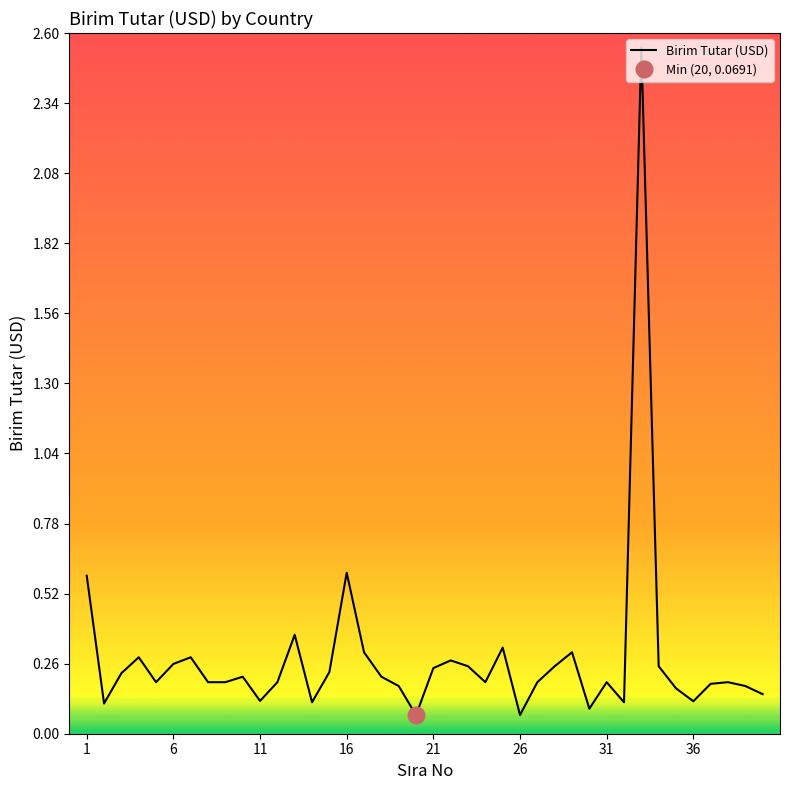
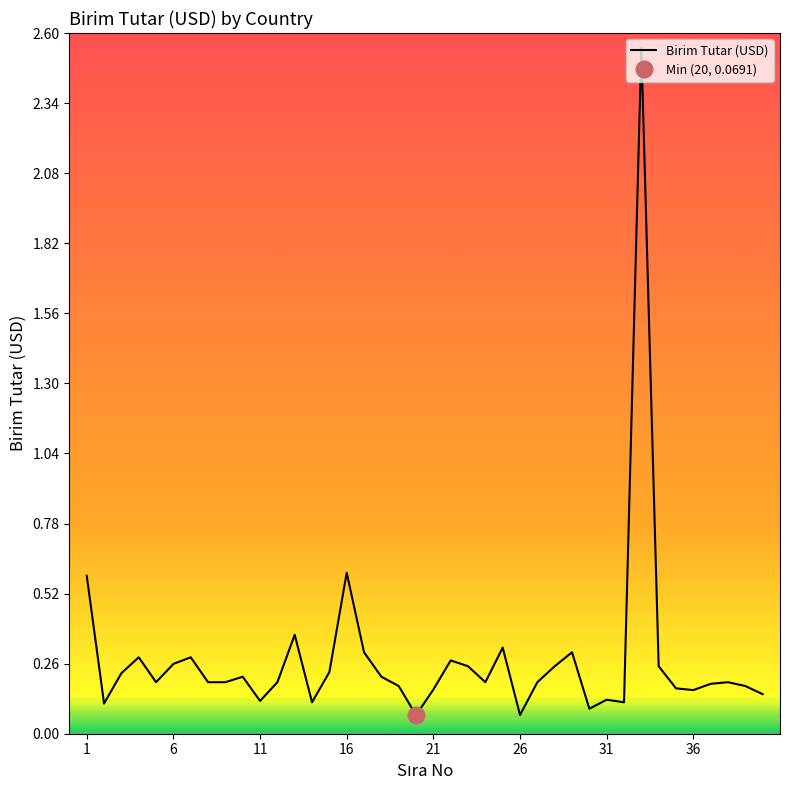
Birim Tutar (USD), 21: 0.24 -> 0.16
Birim Tutar (USD), 31: 0.19 -> 0.13
Birim Tutar (USD), 36: 0.12 -> 0.16
